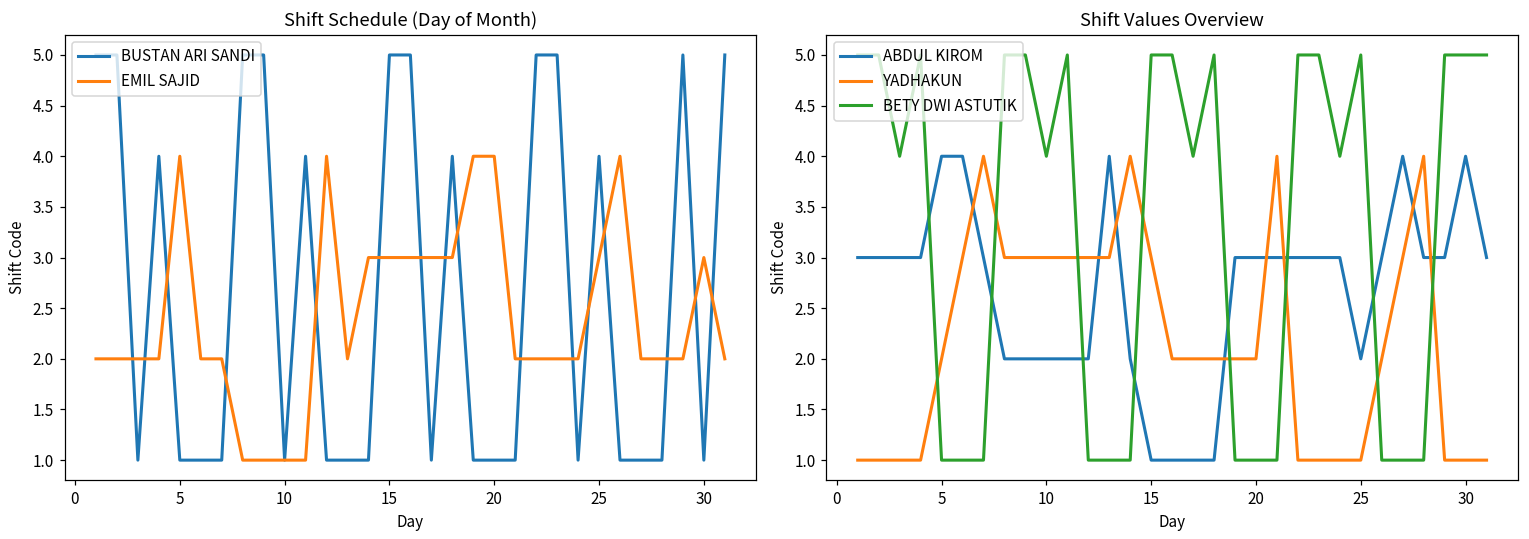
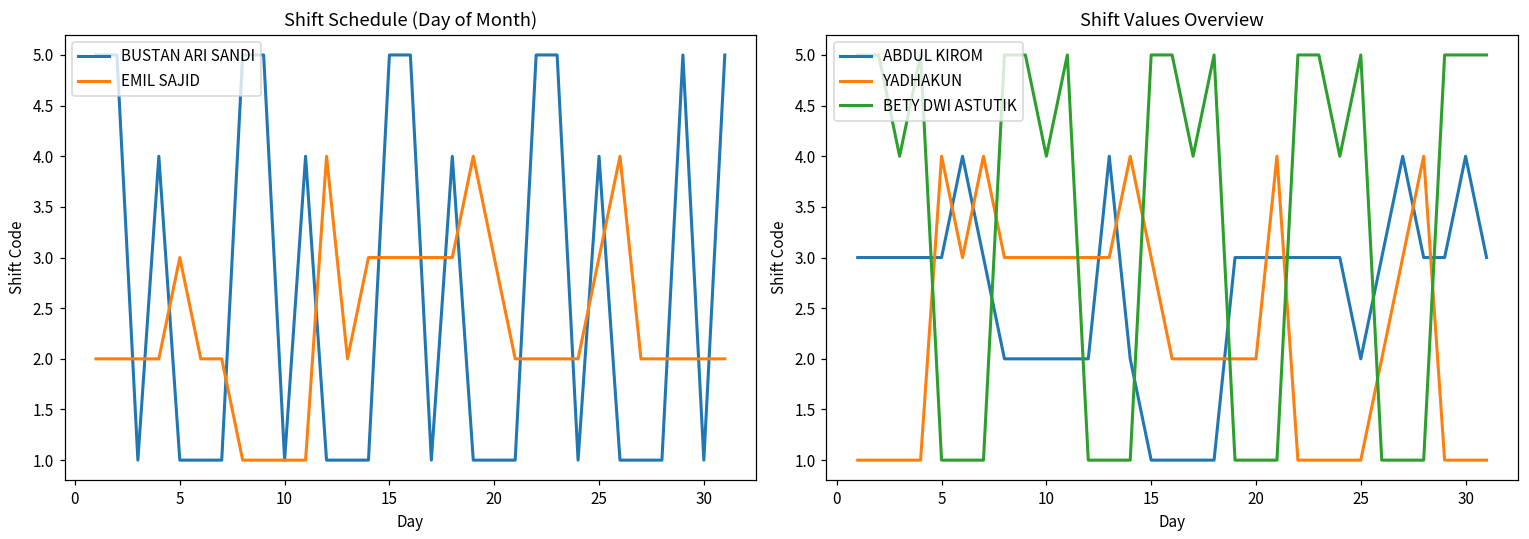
Shift Schedule (Day of Month), EMIL SAJID, 5: 4 -> 3
Shift Schedule (Day of Month), EMIL SAJID, 20: 4 -> 3
Shift Schedule (Day of Month), EMIL SAJID, 30: 3 -> 2
Shift Values Overview, ABDUL KIROM, 5: 4 -> 3
Shift Values Overview, YADHAKUN, 5: 2 -> 4
